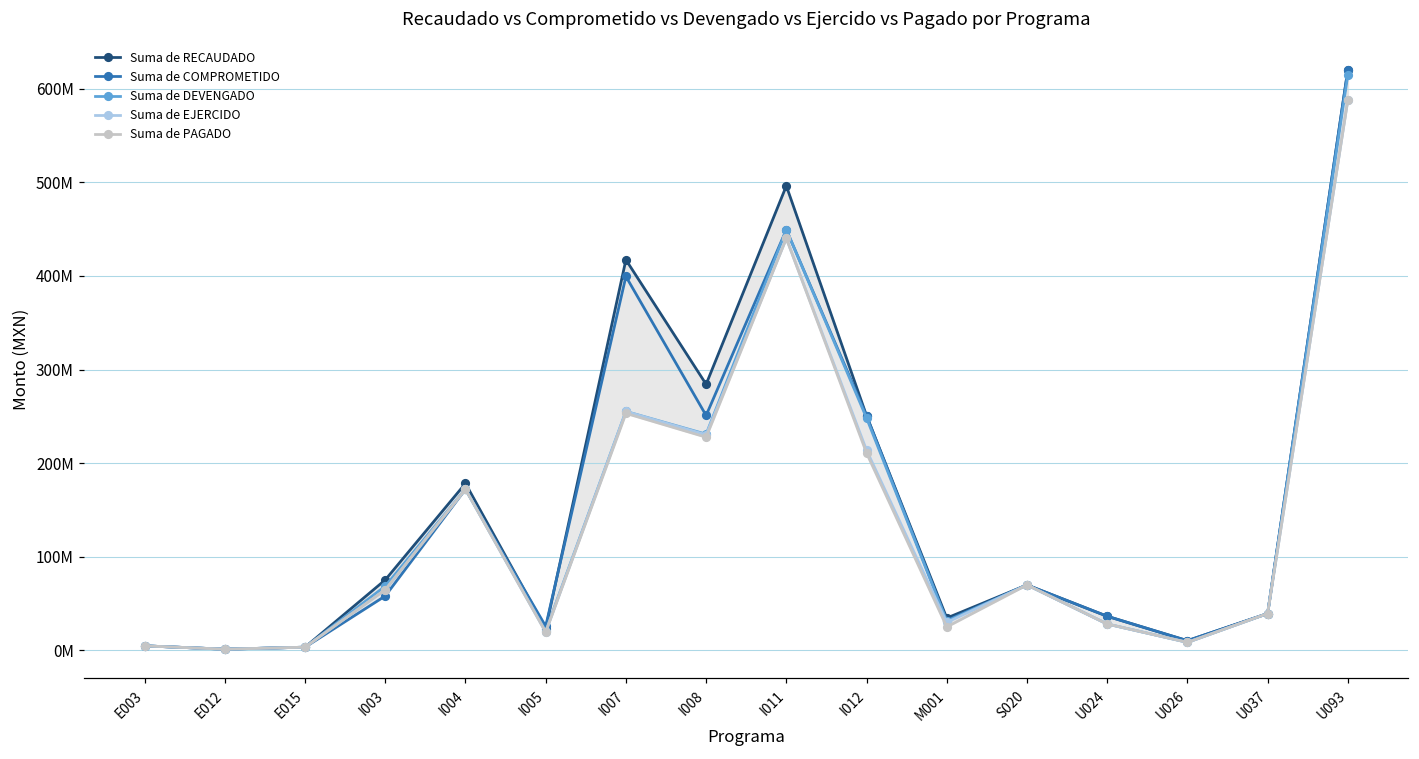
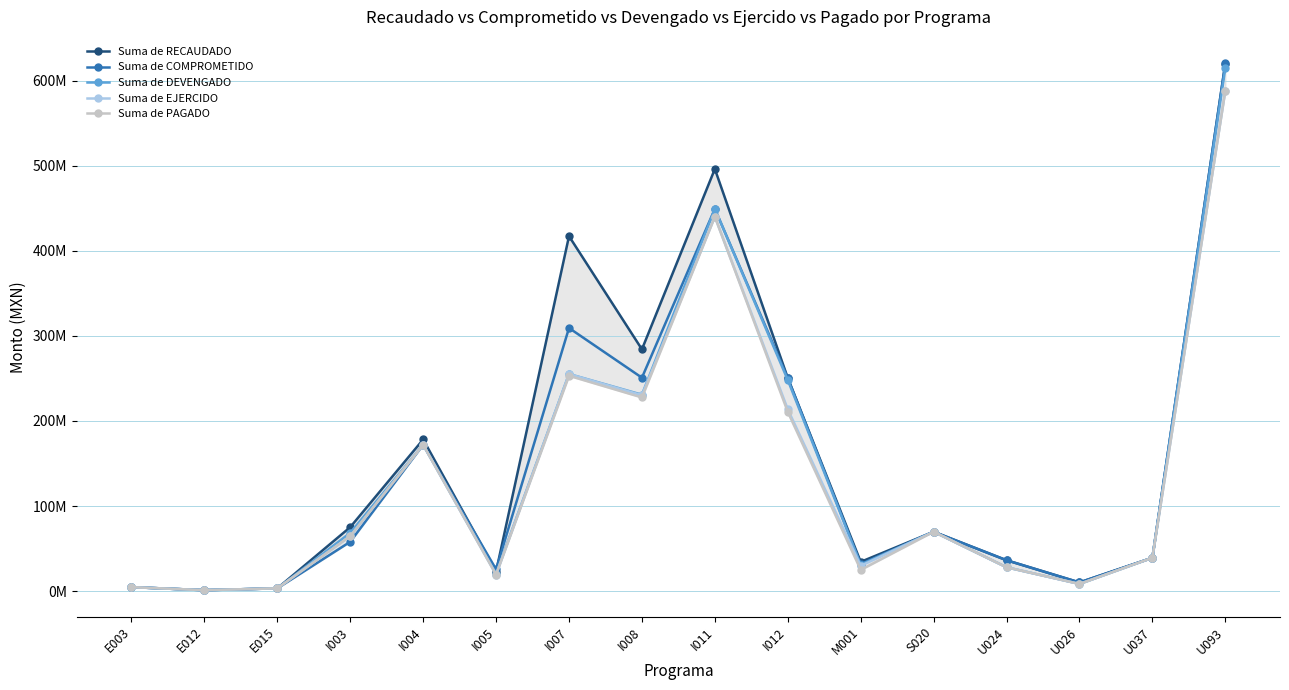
Suma de COMPROMETIDO, I007: 400000000 -> 310000000
